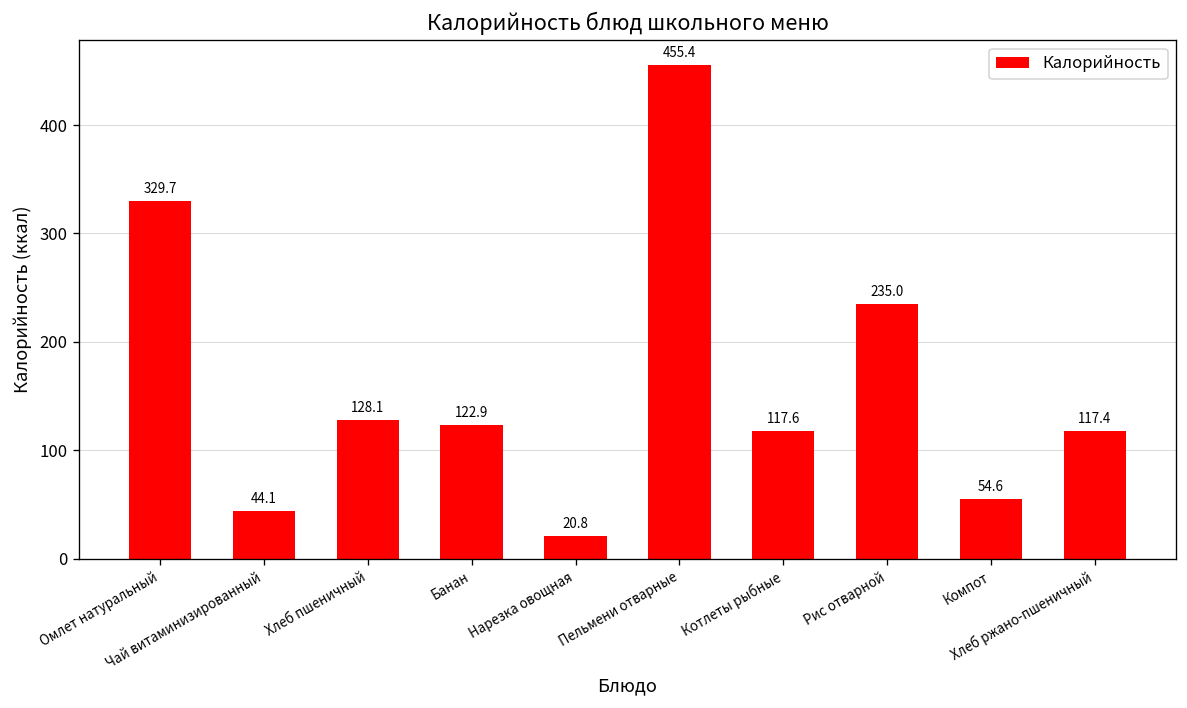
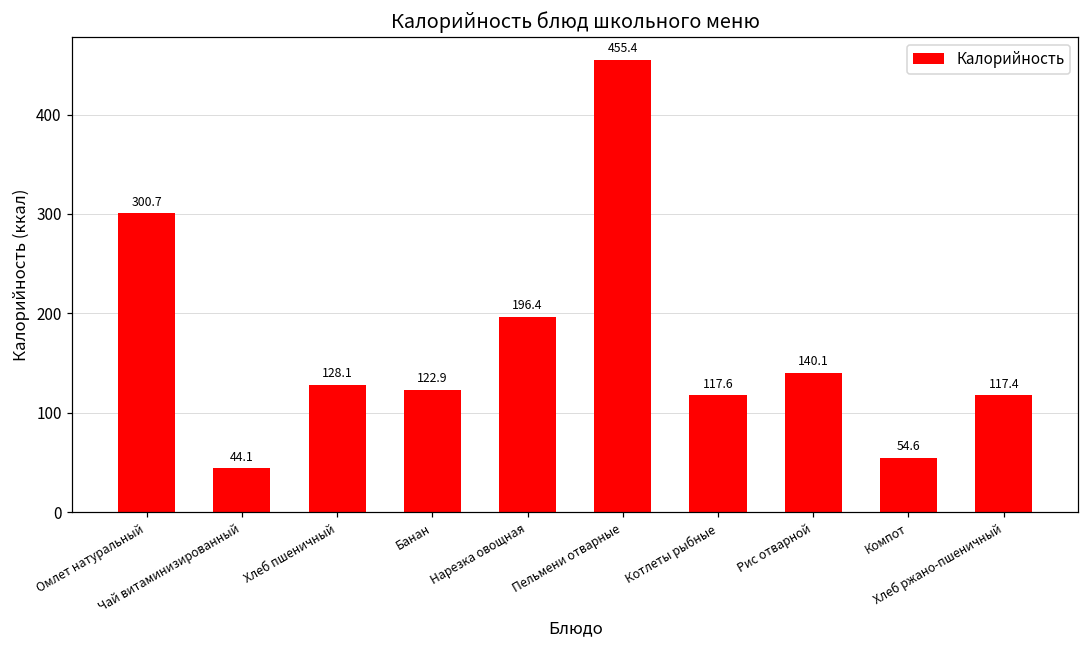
Омлет натуральный: 329.7 -> 300.7
Нарезка овощная: 20.8 -> 196.4
Рис отварной: 235.0 -> 140.1
